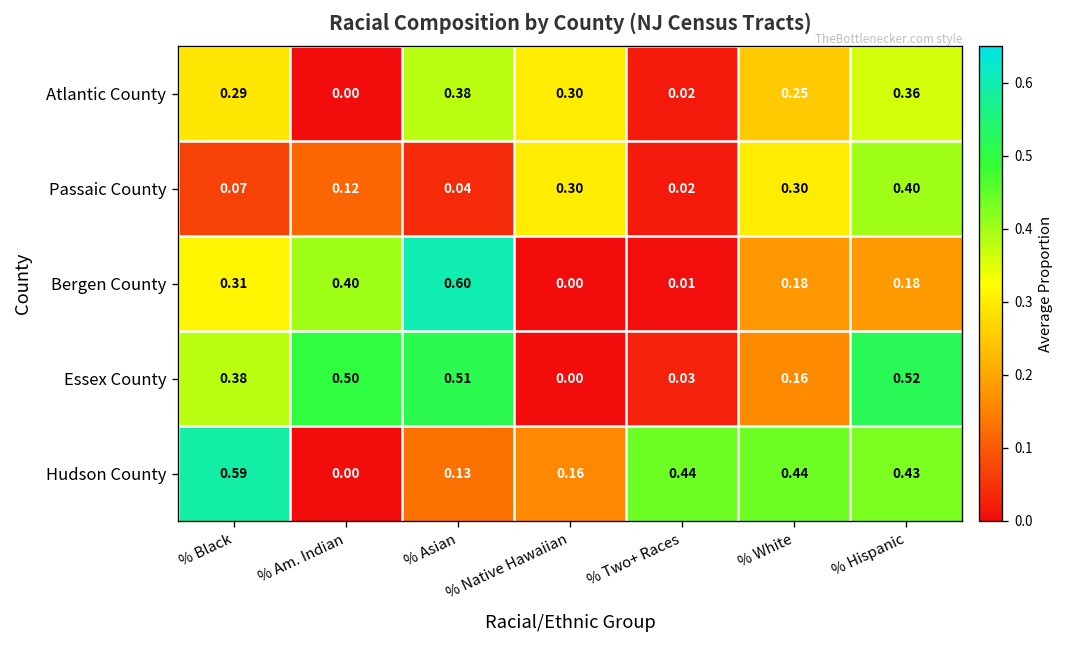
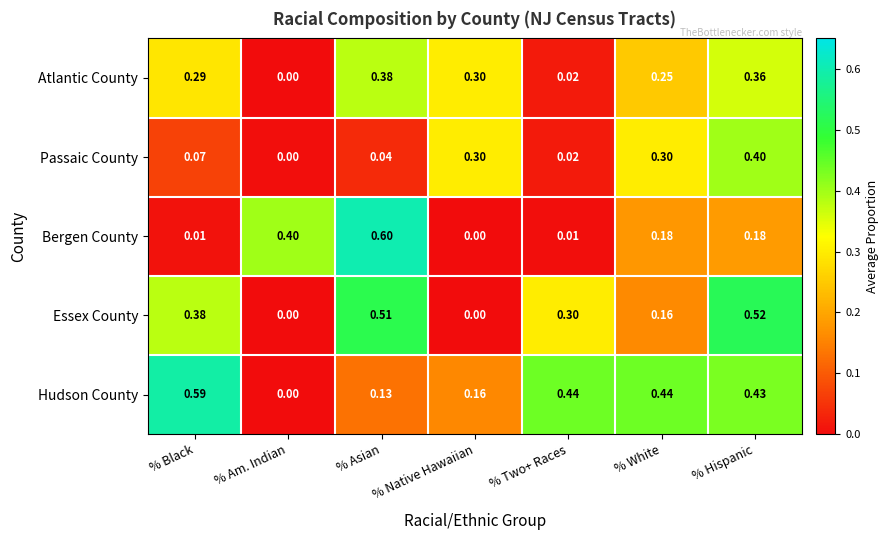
Passaic County, % Am. Indian: 0.12 -> 0.00
Bergen County, % Black: 0.31 -> 0.01
Essex County, % Am. Indian: 0.50 -> 0.00
Essex County, % Two+ Races: 0.03 -> 0.30
